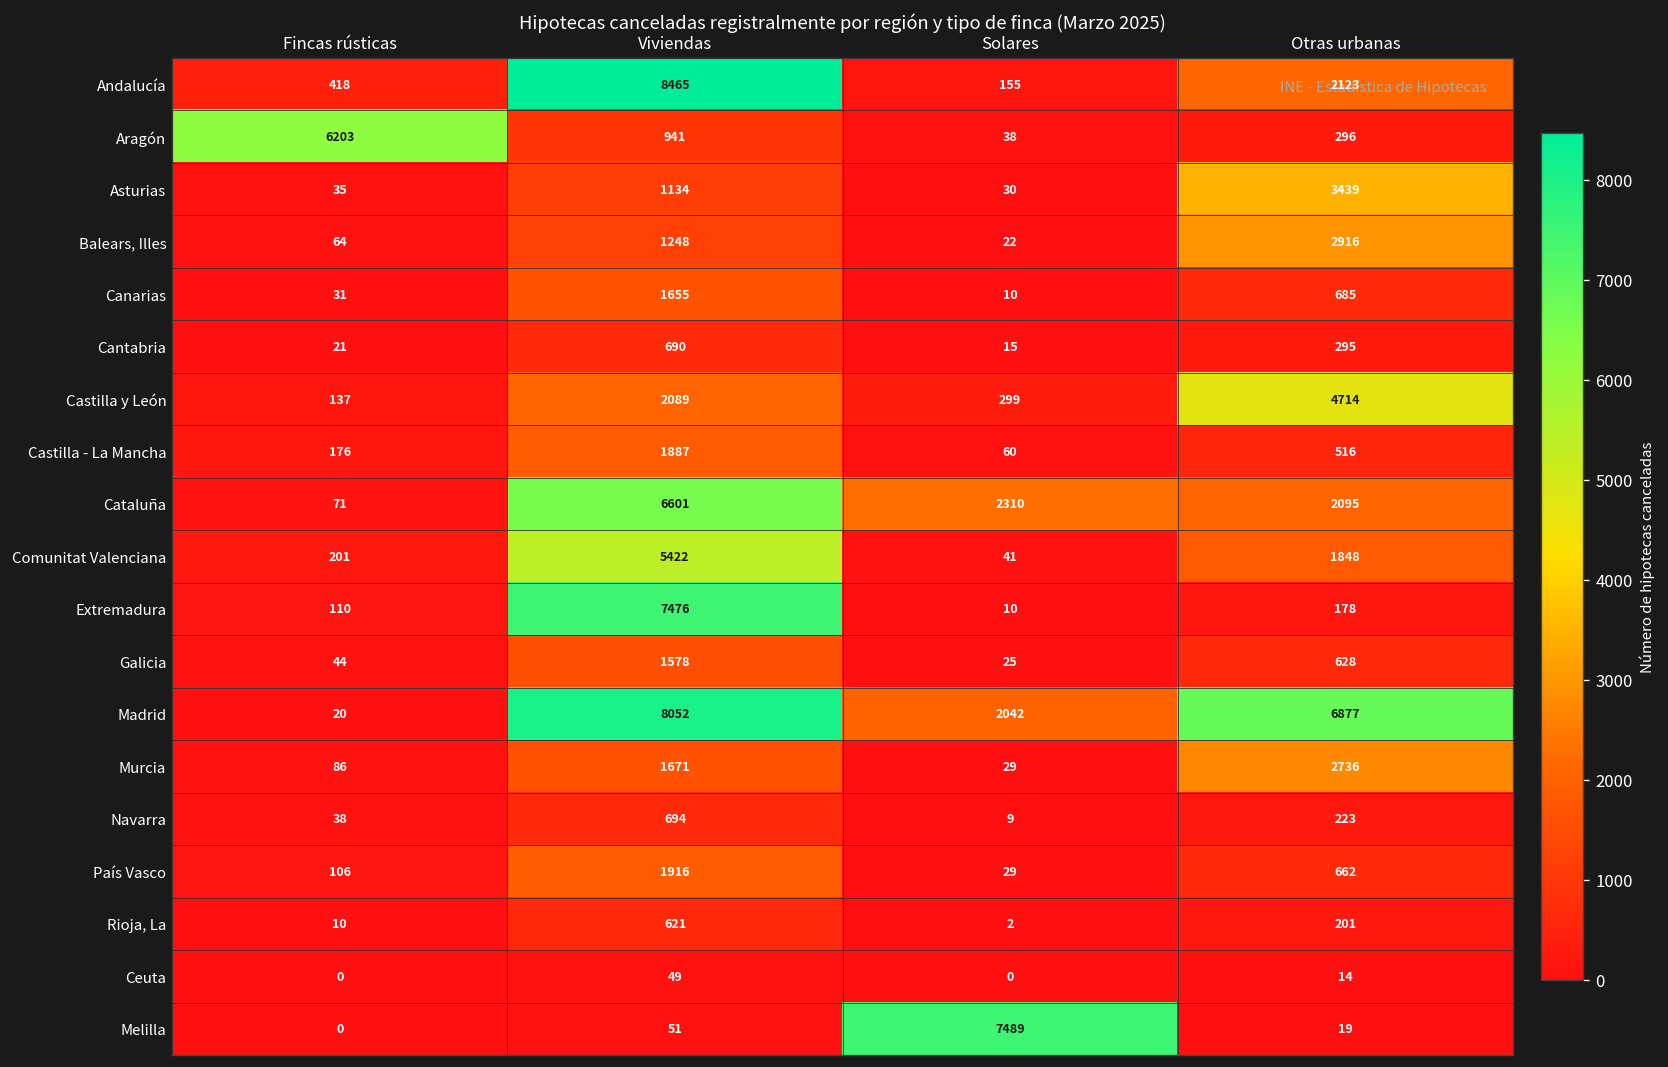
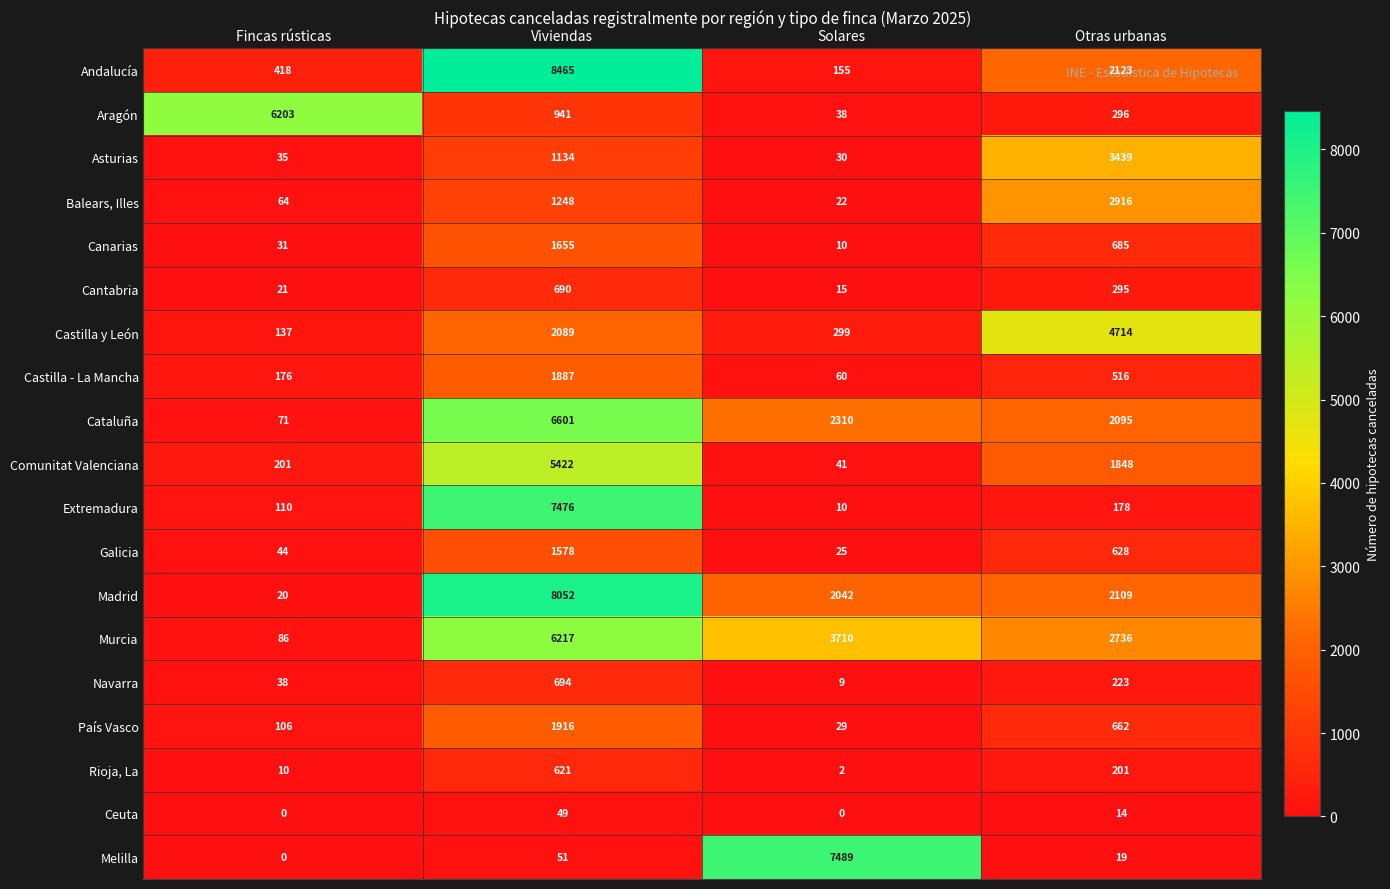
Madrid, Otras urbanas: 6877 -> 2109
Murcia, Viviendas: 1671 -> 6217
Murcia, Solares: 29 -> 3710
